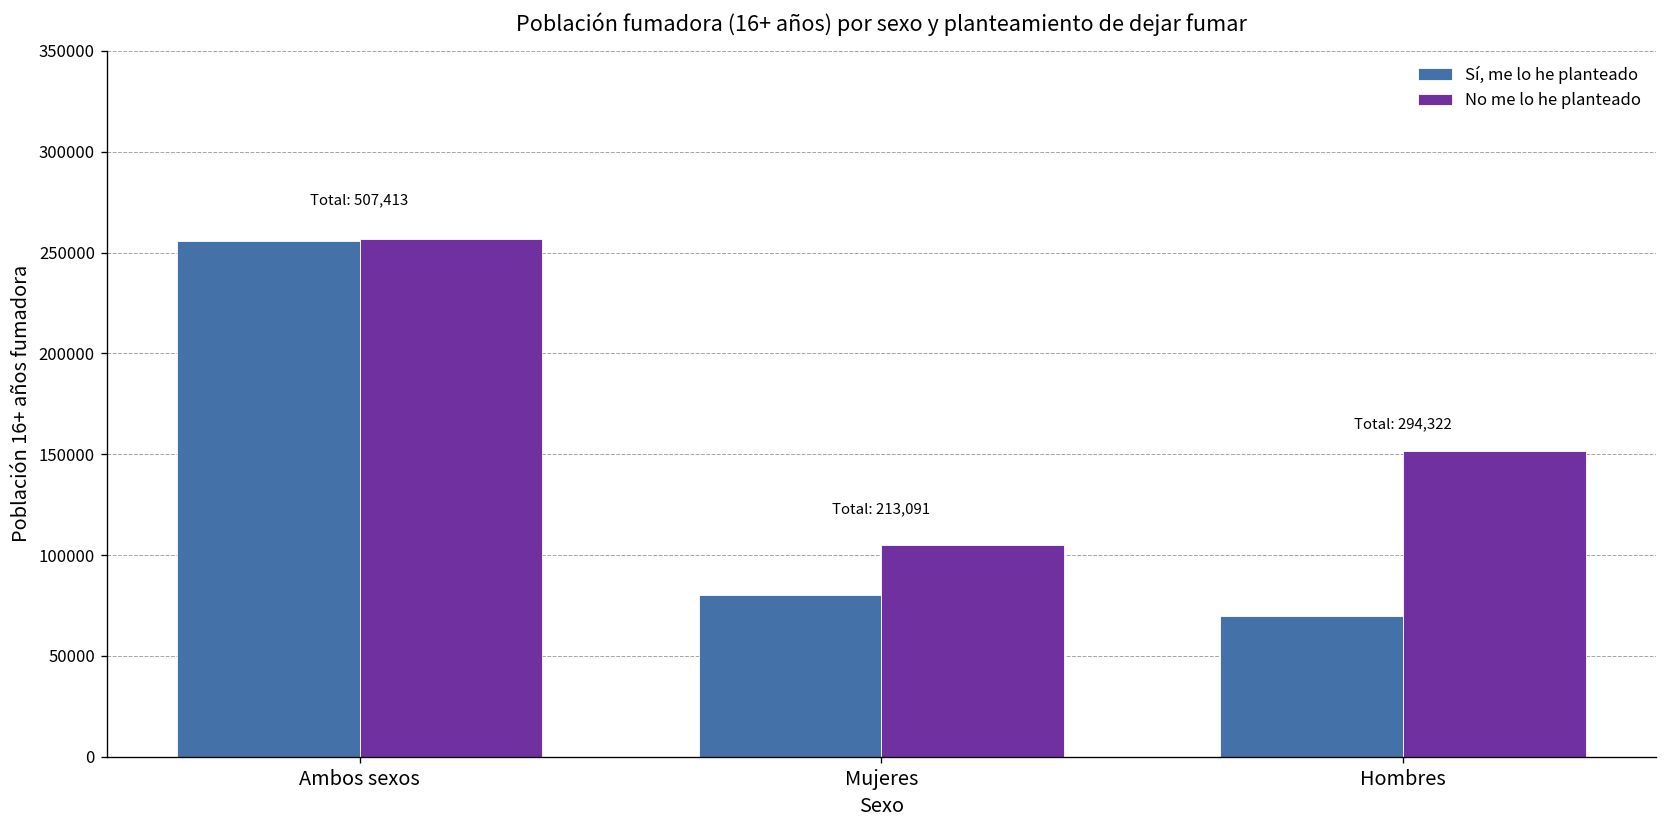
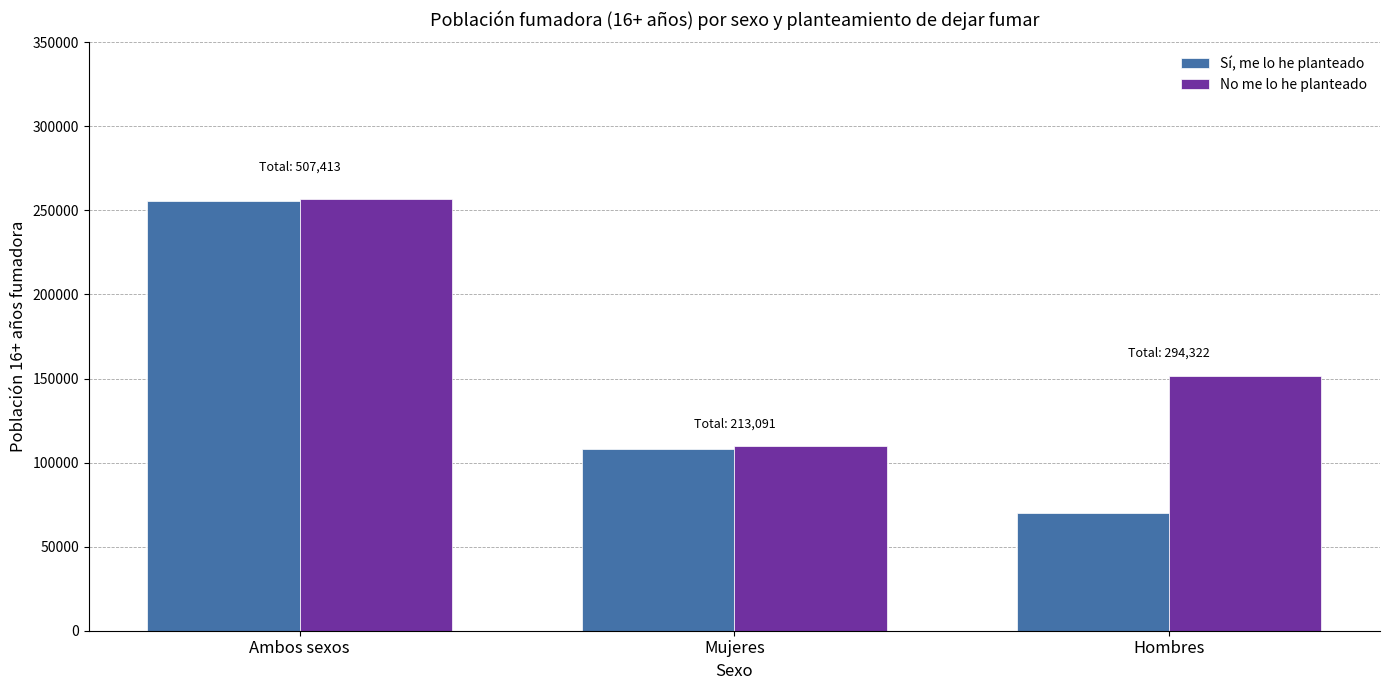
Sí, me lo he planteado, Mujeres: 80000 -> 108000
No me lo he planteado, Mujeres: 105000 -> 110000
